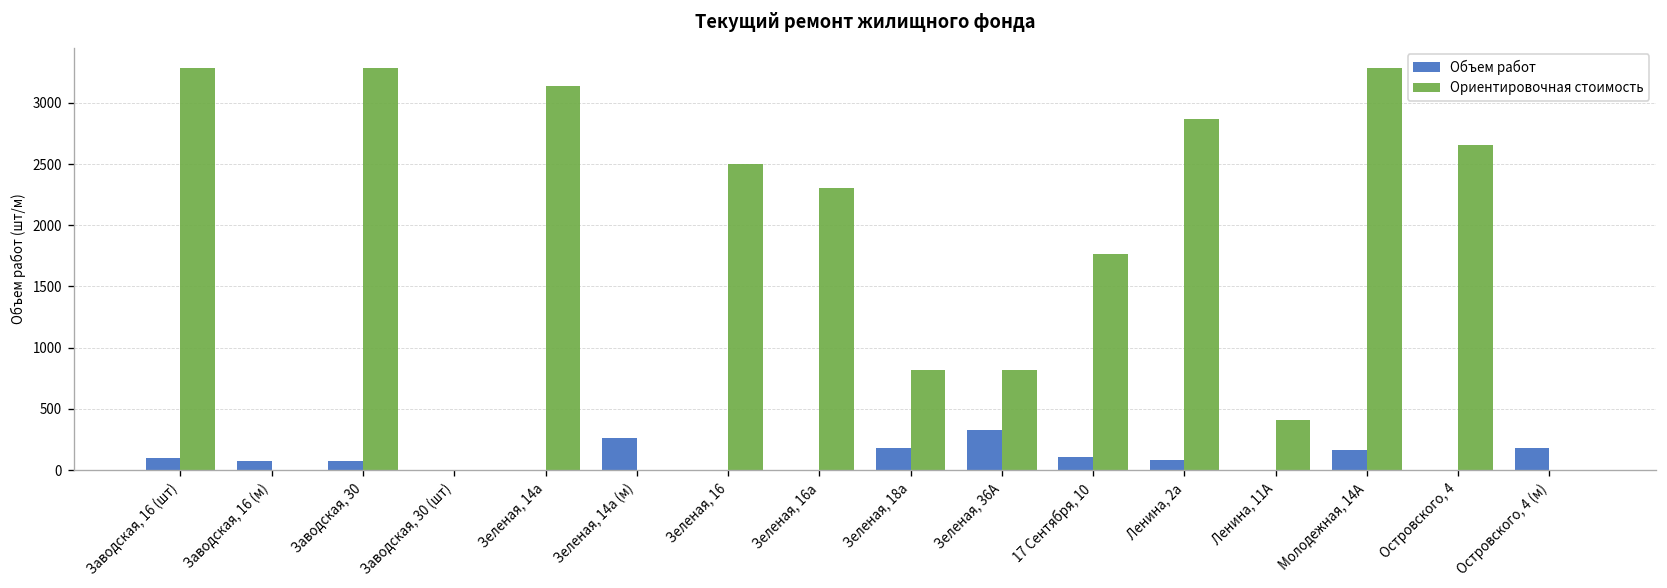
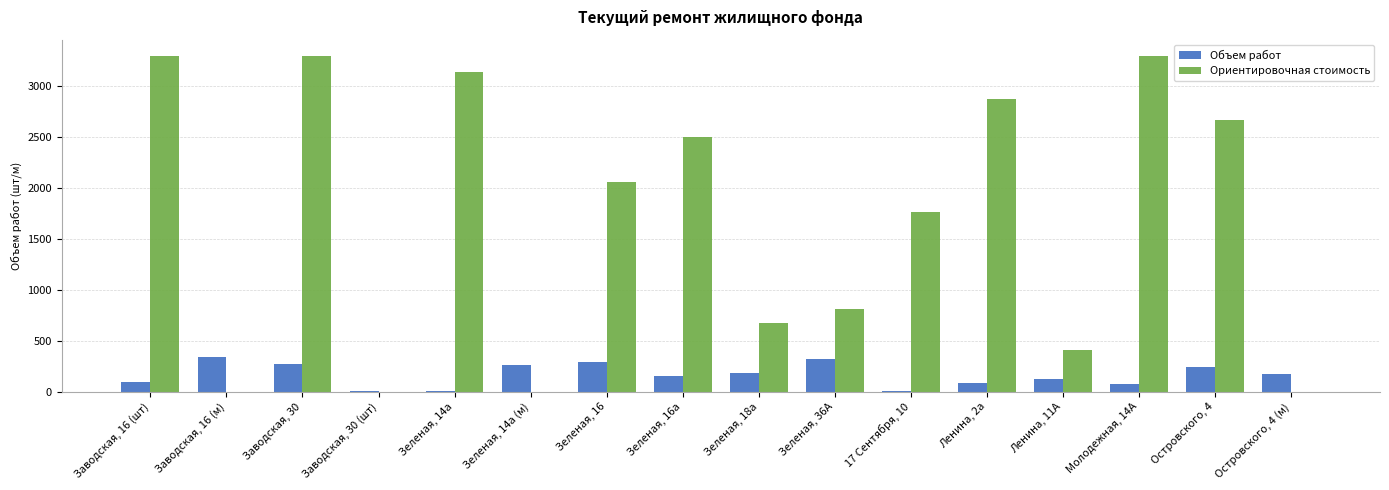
Объем работ, Заводская, 16 (м): 80 -> 340
Объем работ, Заводская, 30: 80 -> 270
Объем работ, Зеленая, 16: 0 -> 290
Ориентировочная стоимость, Зеленая, 16: 2500 -> 2060
Объем работ, Зеленая, 16а: 0 -> 160
Ориентировочная стоимость, Зеленая, 16а: 2300 -> 2500
Ориентировочная стоимость, Зеленая, 18а: 820 -> 670
Объем работ, 17 Сентября, 10: 110 -> 0
Объем работ, Ленина, 11А: 0 -> 120
Объем работ, Молодежная, 14А: 160 -> 80
Объем работ, Островского, 4: 0 -> 240
